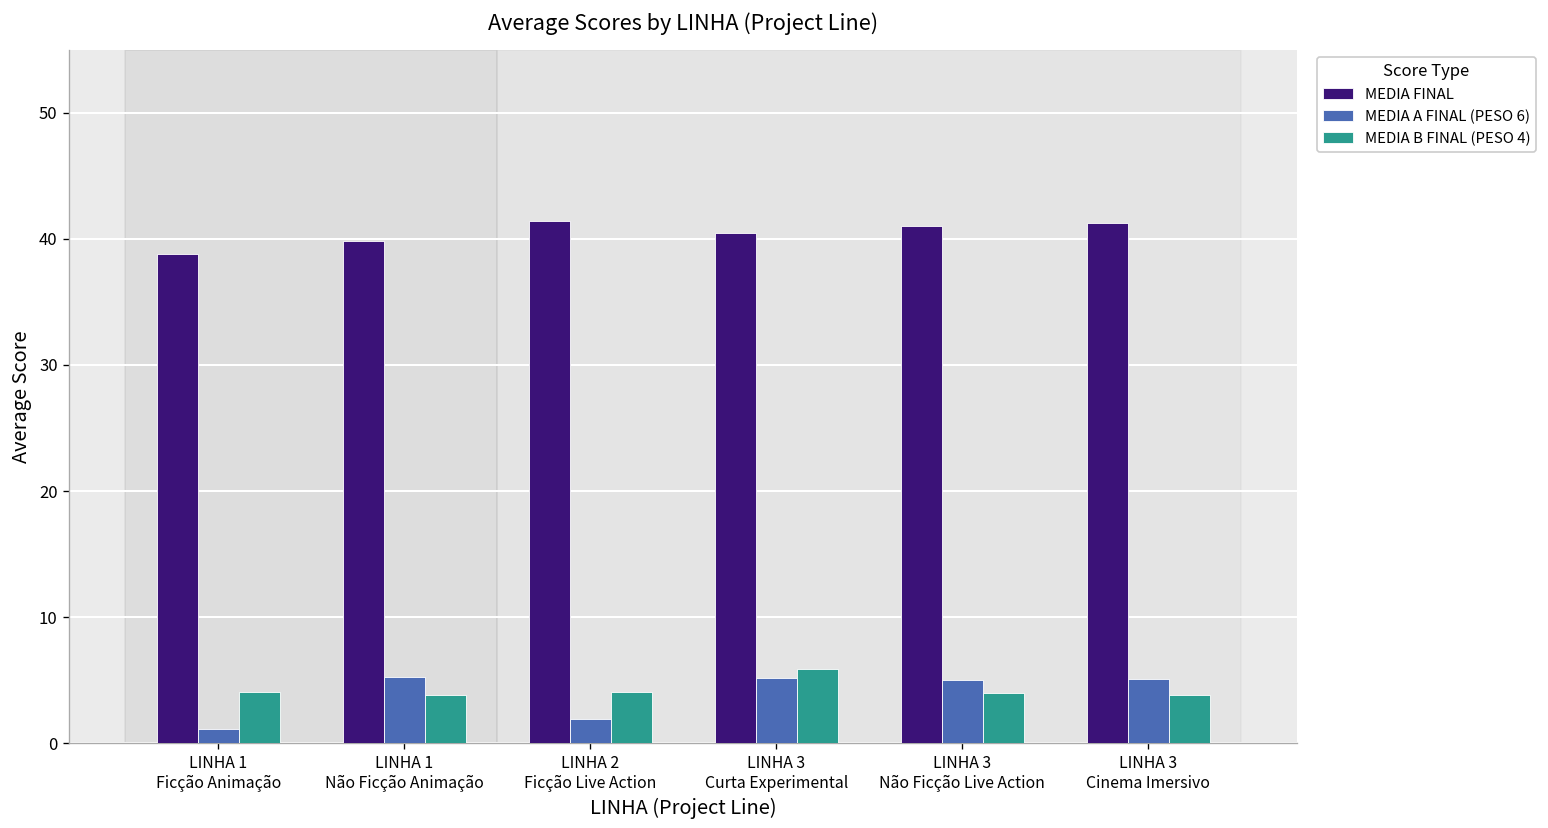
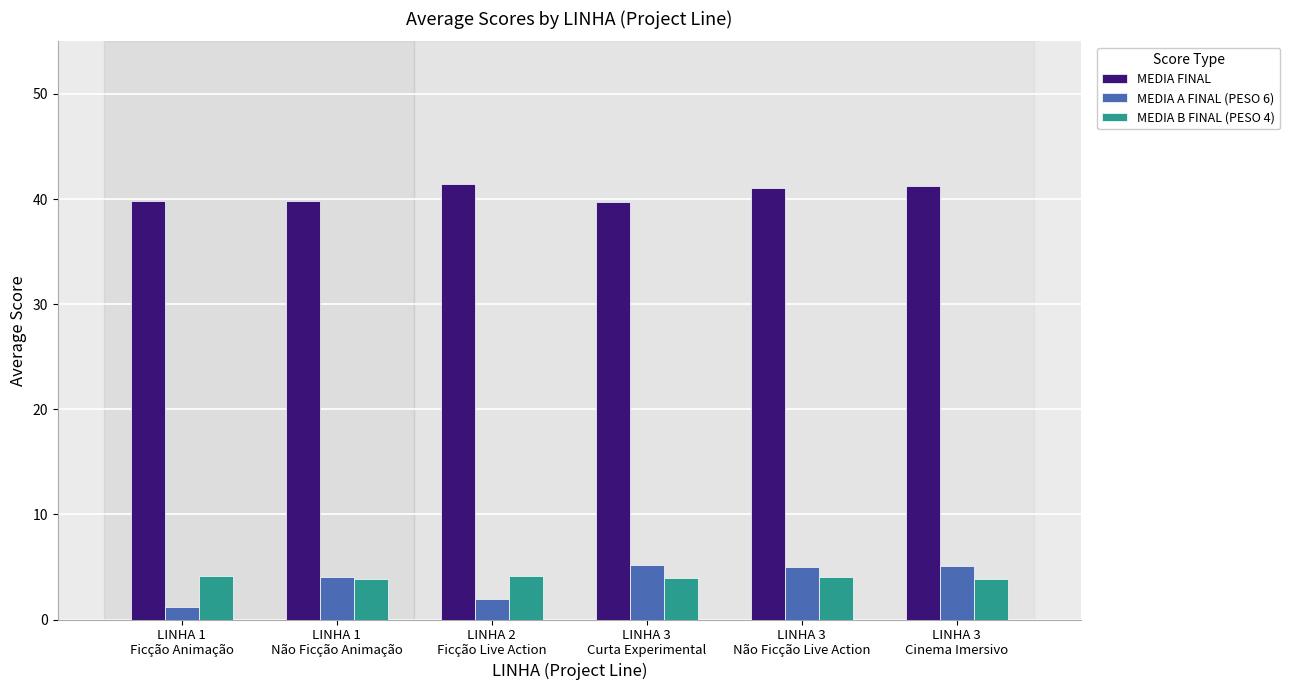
MEDIA FINAL, LINHA 1 Ficção Animação: 38.8 -> 39.8
MEDIA A FINAL (PESO 6), LINHA 1 Não Ficção Animação: 5.3 -> 4.0
MEDIA FINAL, LINHA 3 Curta Experimental: 40.5 -> 39.7
MEDIA B FINAL (PESO 4), LINHA 3 Curta Experimental: 5.9 -> 3.9
